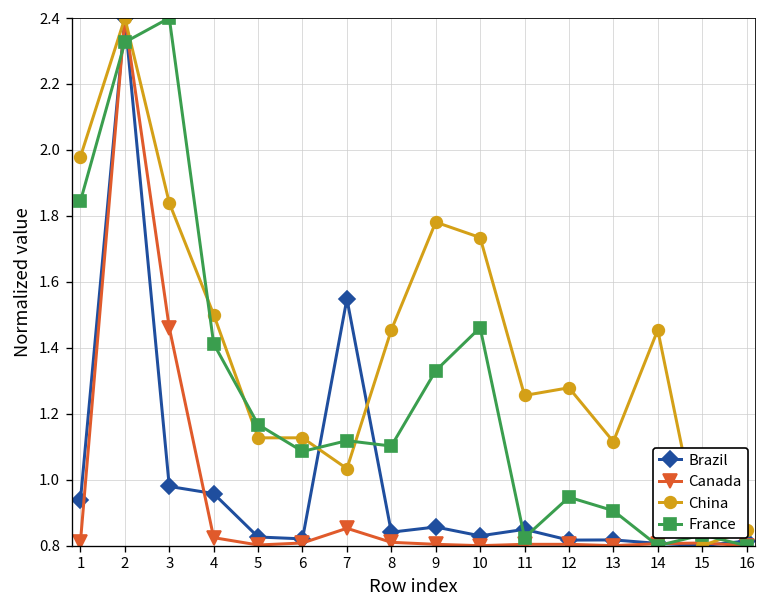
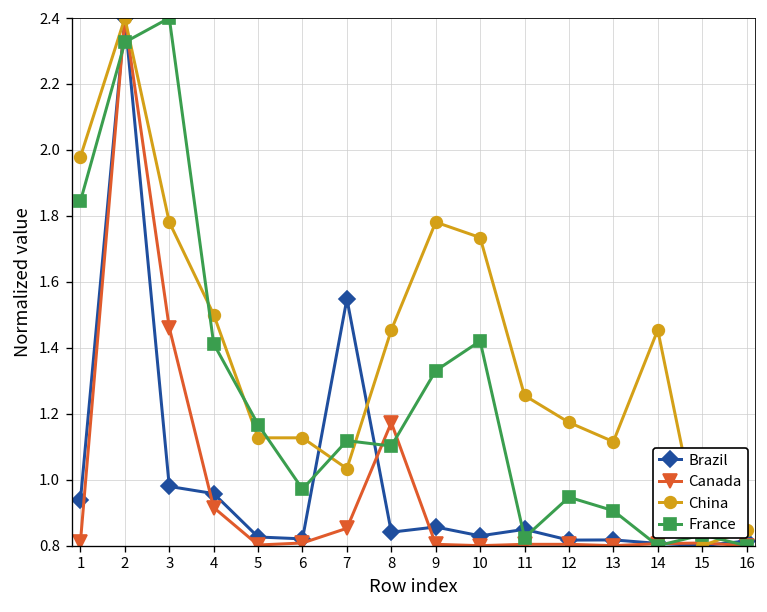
China, 3: 1.84 -> 1.78
Canada, 4: 0.82 -> 0.92
France, 6: 1.09 -> 0.97
Canada, 8: 0.81 -> 1.17
France, 10: 1.46 -> 1.42
China, 12: 1.28 -> 1.17
